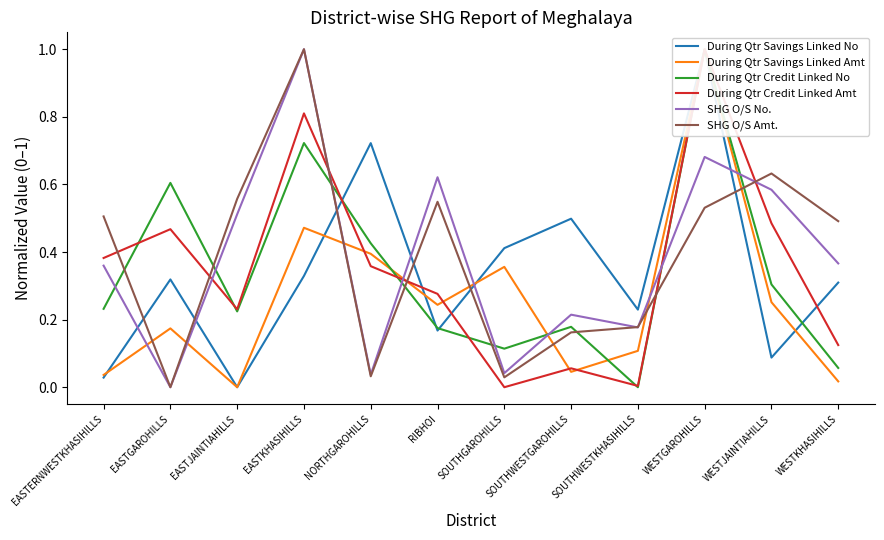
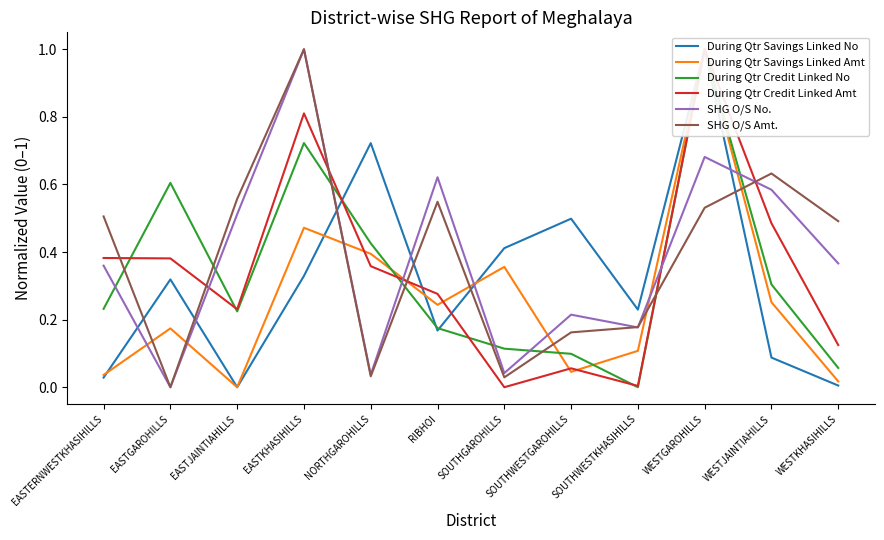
During Qtr Credit Linked Amt, EASTGAROHILLS: 0.47 -> 0.38
During Qtr Credit Linked No, SOUTHWESTGAROHILLS: 0.18 -> 0.10
During Qtr Savings Linked No, WESTKHASIHILLS: 0.31 -> 0.00
